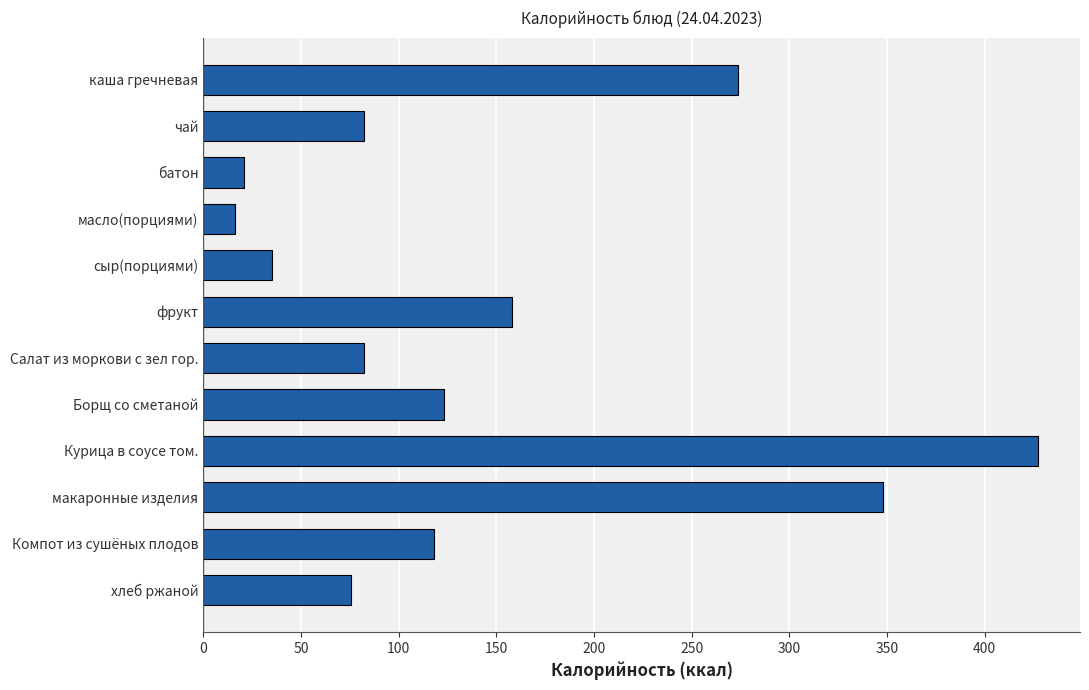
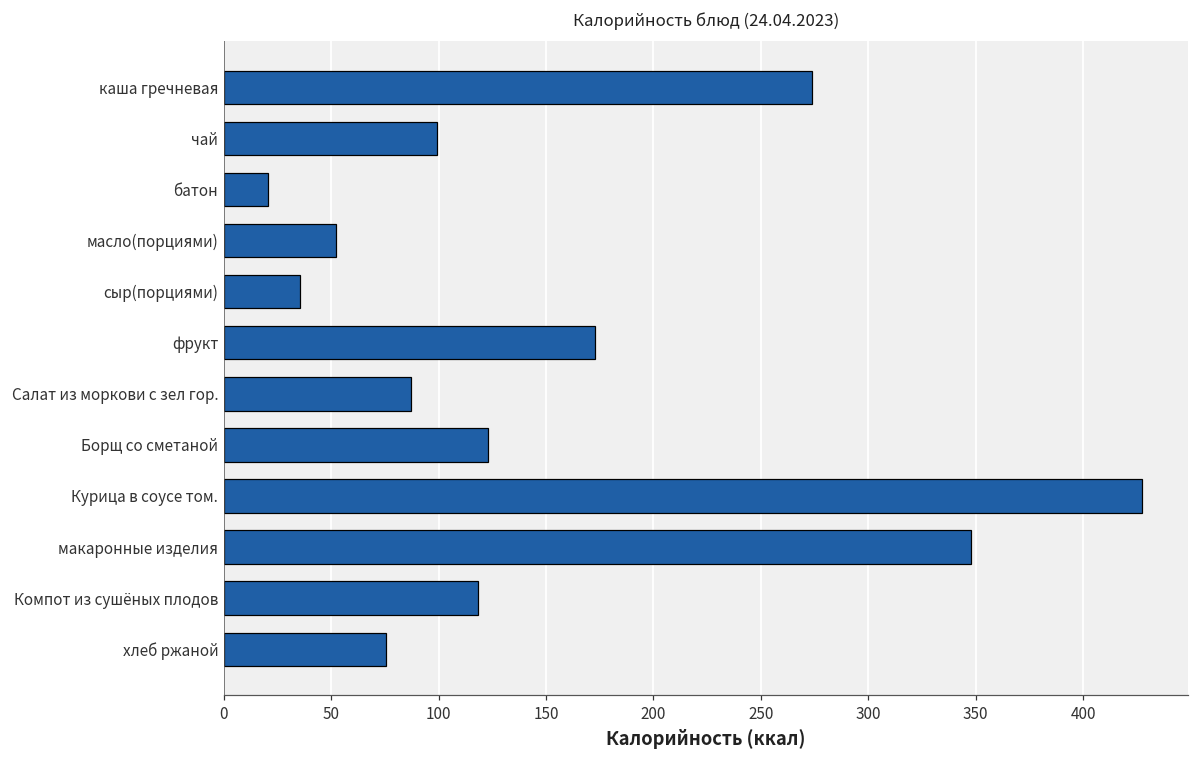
чай: 82 -> 100
масло(порциями): 16 -> 53
фрукт: 158 -> 173
Салат из моркови с зел гор.: 82 -> 87
